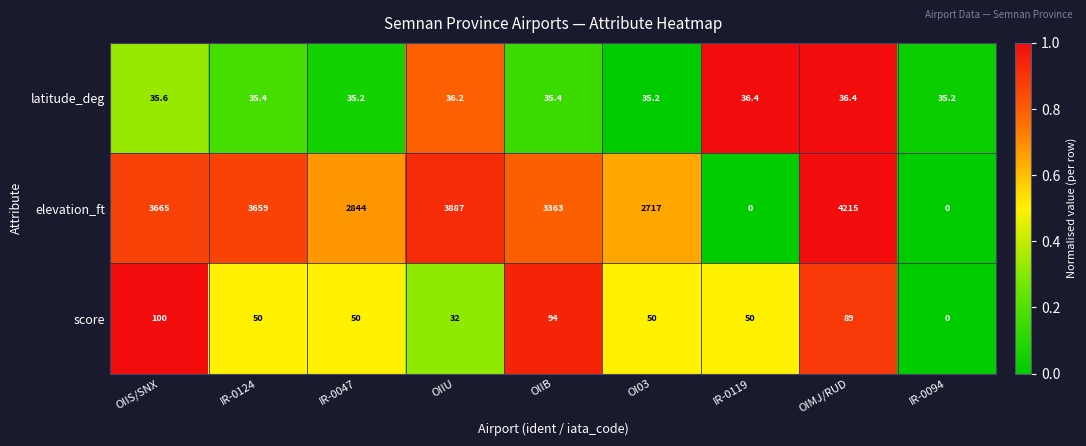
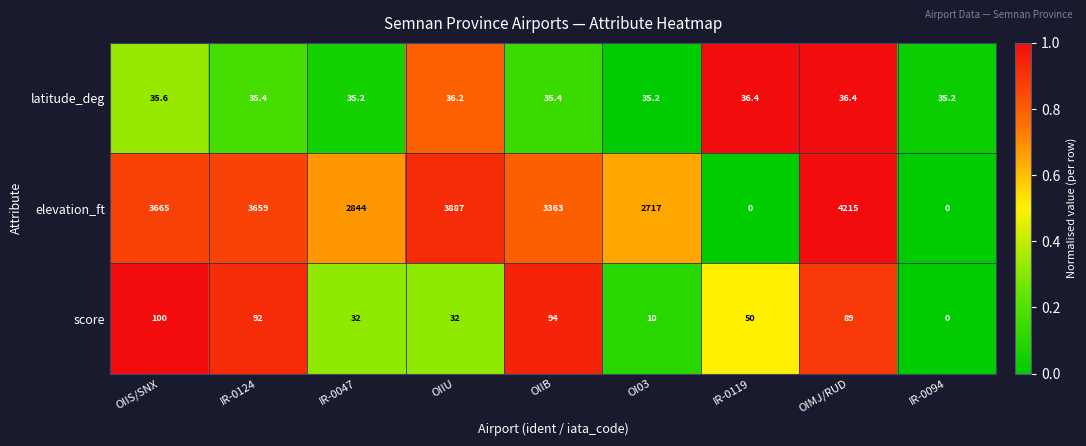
score, IR-0124: 50 -> 92
score, IR-0047: 50 -> 32
score, OI03: 50 -> 10
